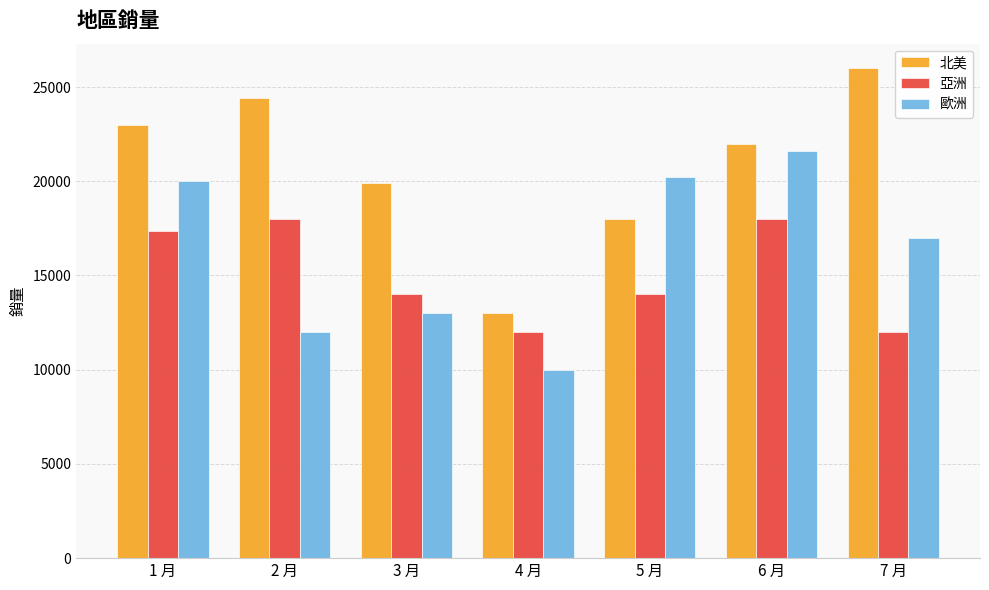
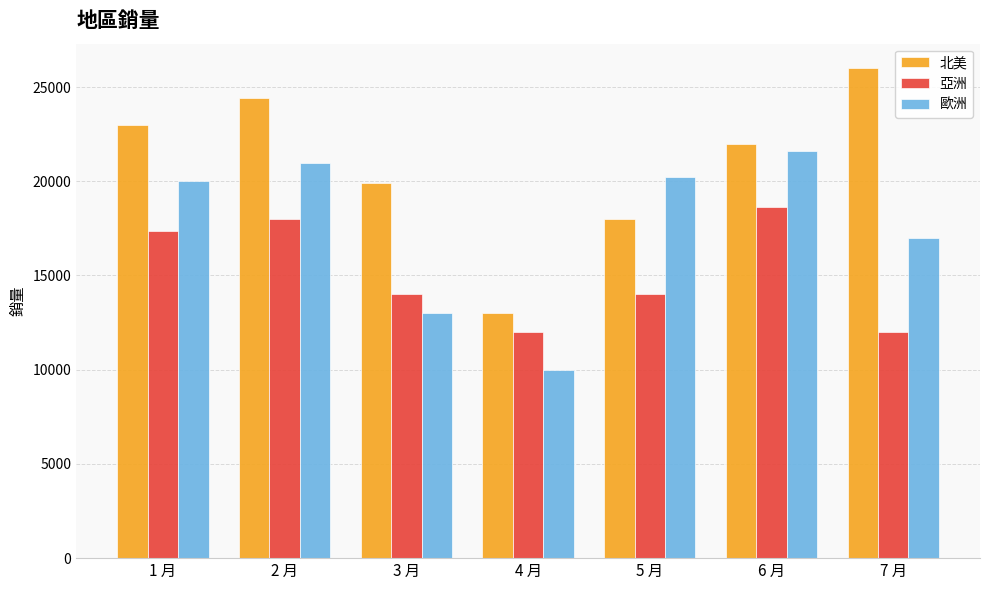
歐洲, 2 月: 12000 -> 21000
亞洲, 6 月: 18000 -> 18600
